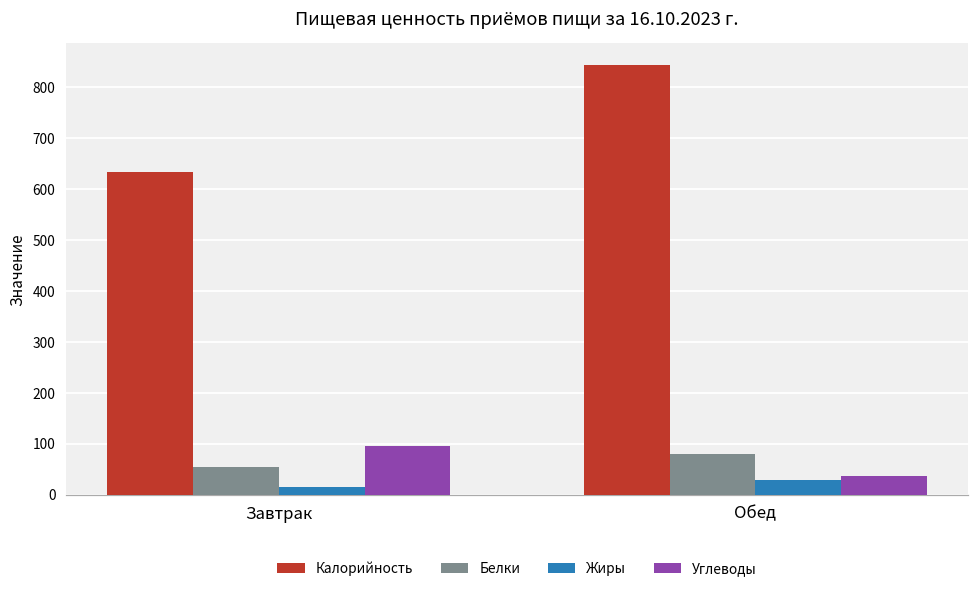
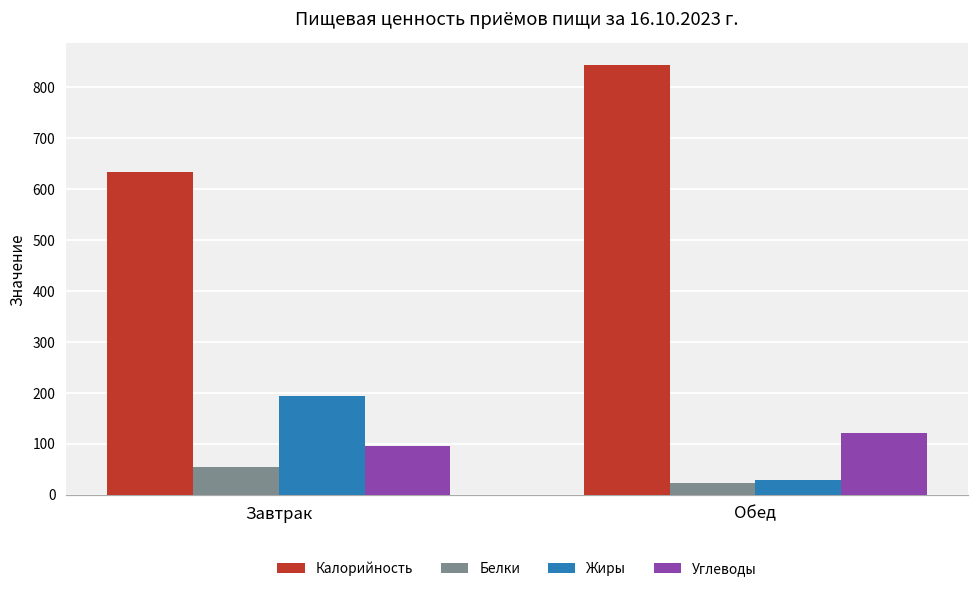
Жиры, Завтрак: 20 -> 190
Белки, Обед: 80 -> 20
Углеводы, Обед: 40 -> 120
